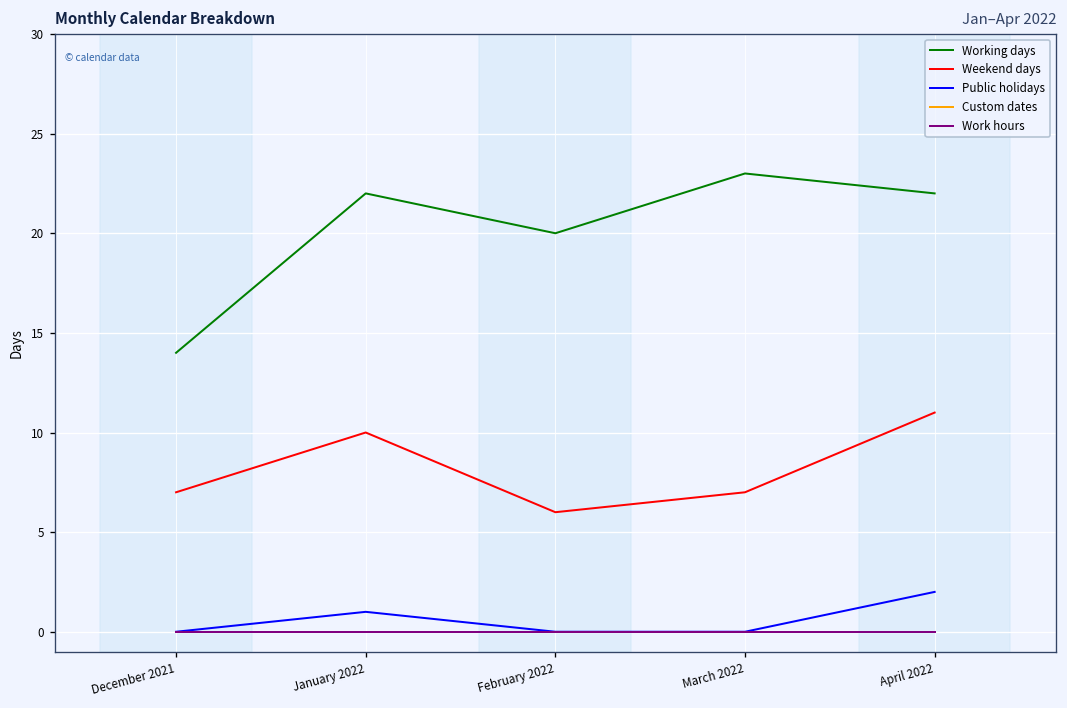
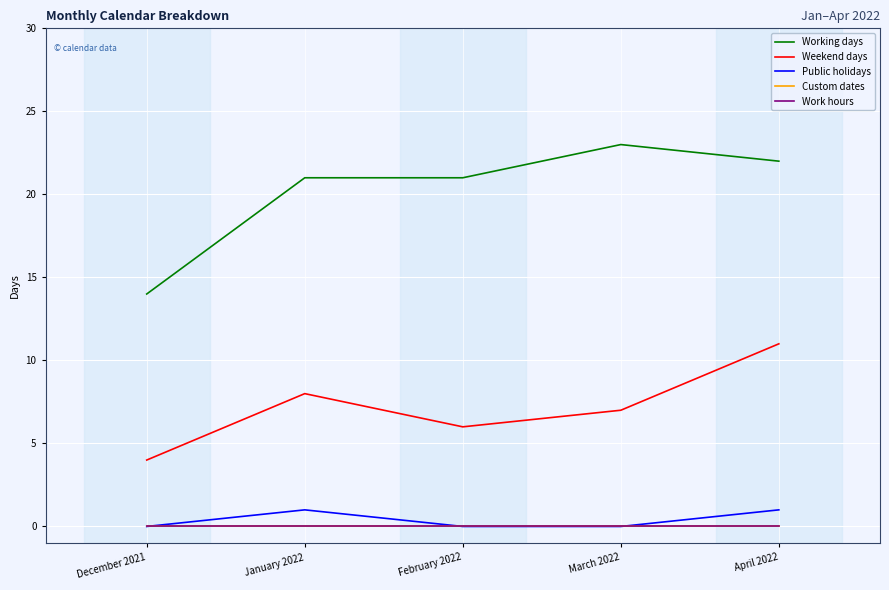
Weekend days, December 2021: 7 -> 4
Working days, January 2022: 22 -> 21
Weekend days, January 2022: 10 -> 8
Working days, February 2022: 20 -> 21
Public holidays, April 2022: 2 -> 1
